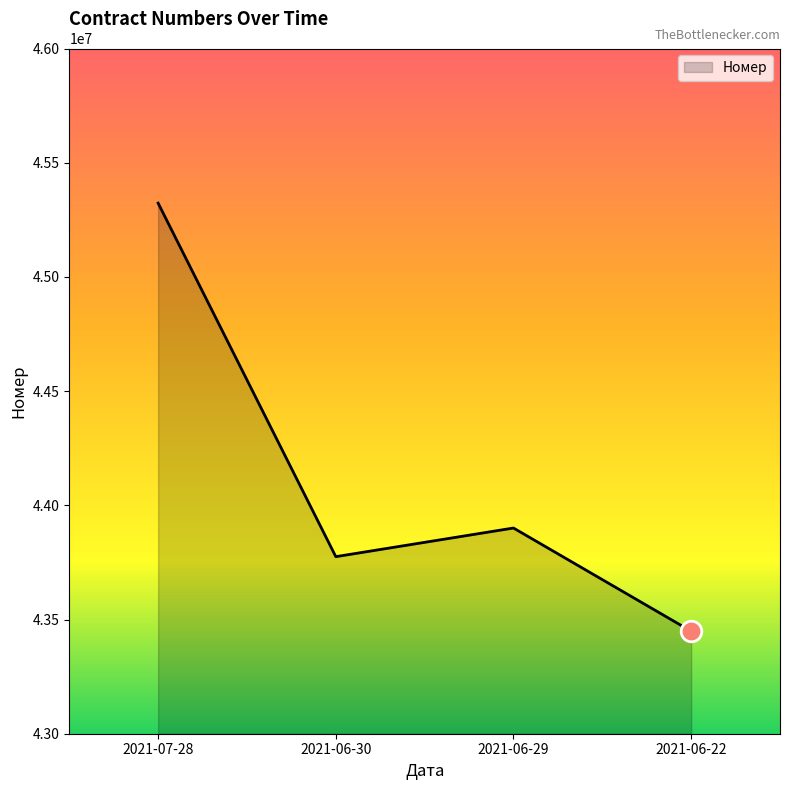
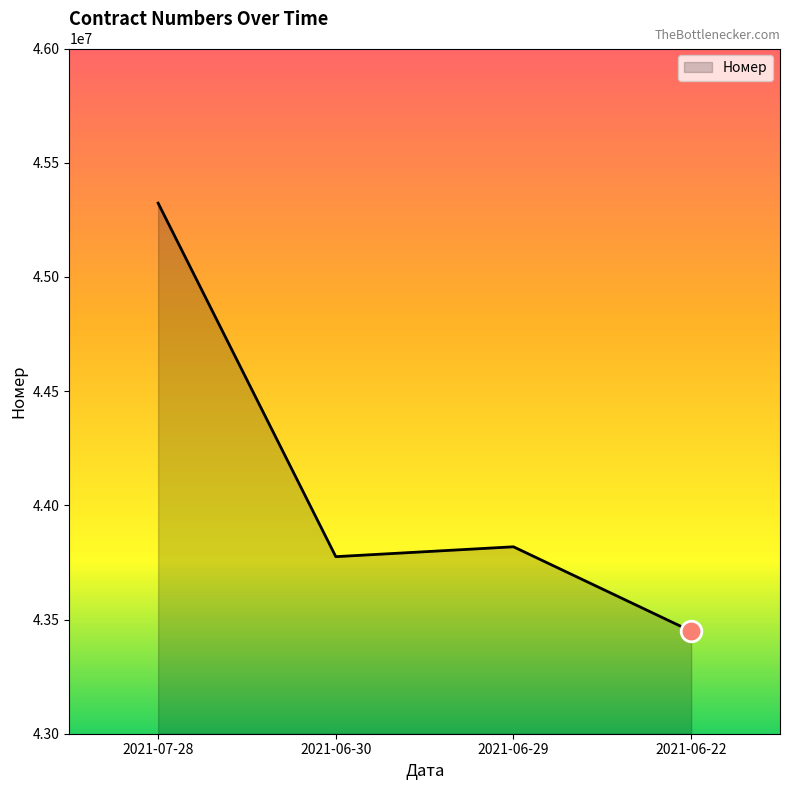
Номер, 2021-06-29: 43900000 -> 43820000
